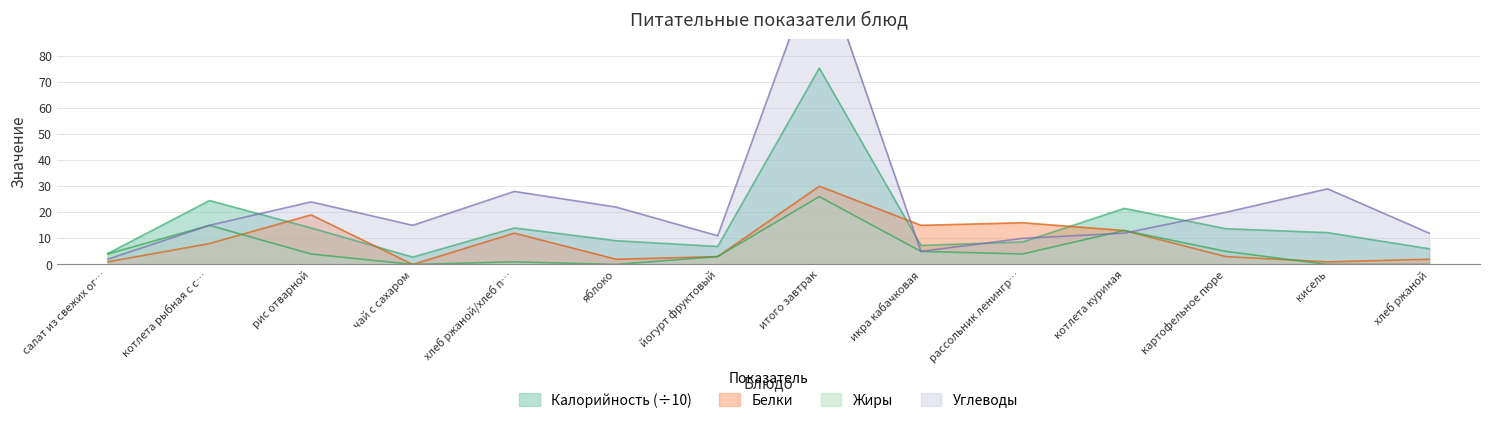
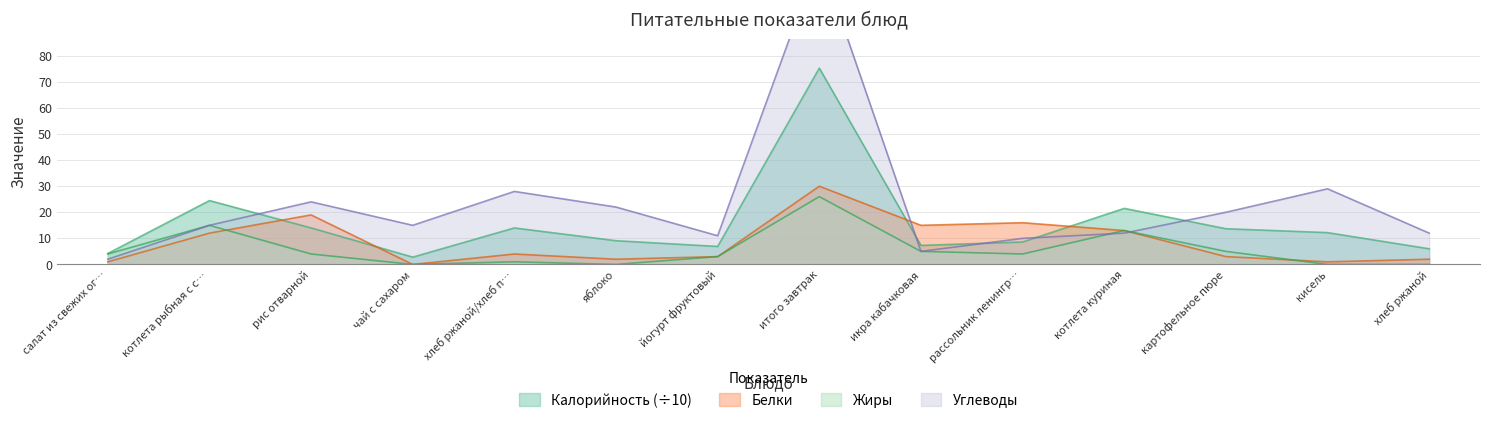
Белки, котлета рыбная с с…: 8 -> 12
Белки, хлеб ржаной/хлеб п…: 12 -> 4
